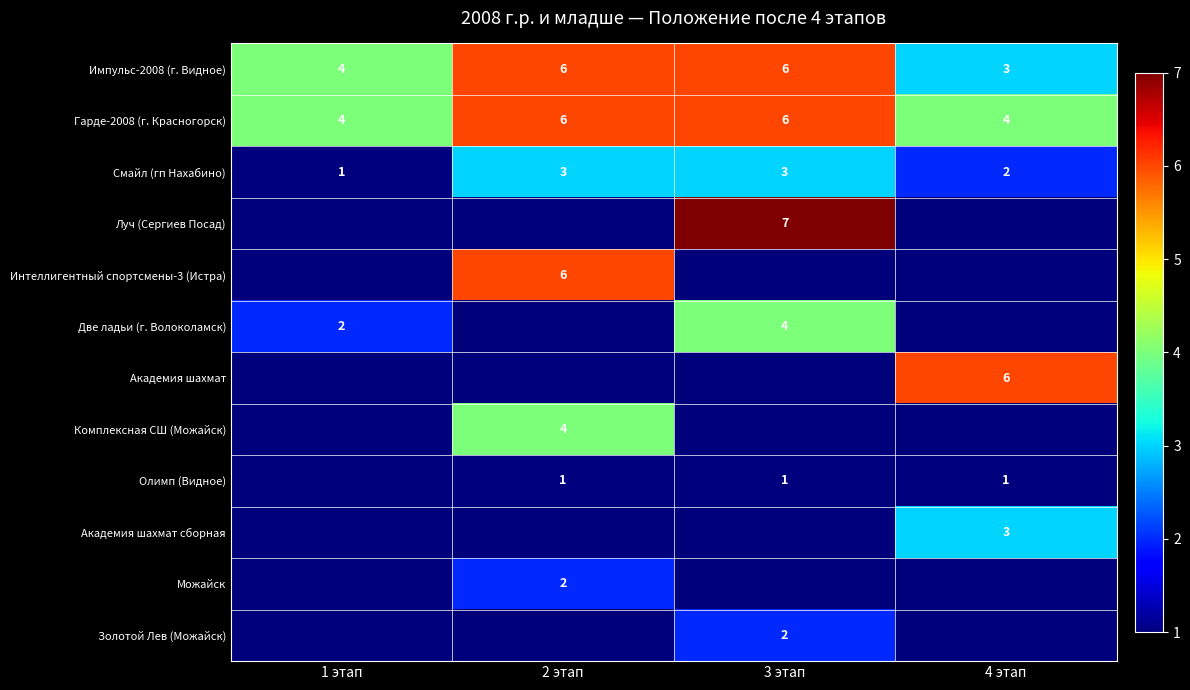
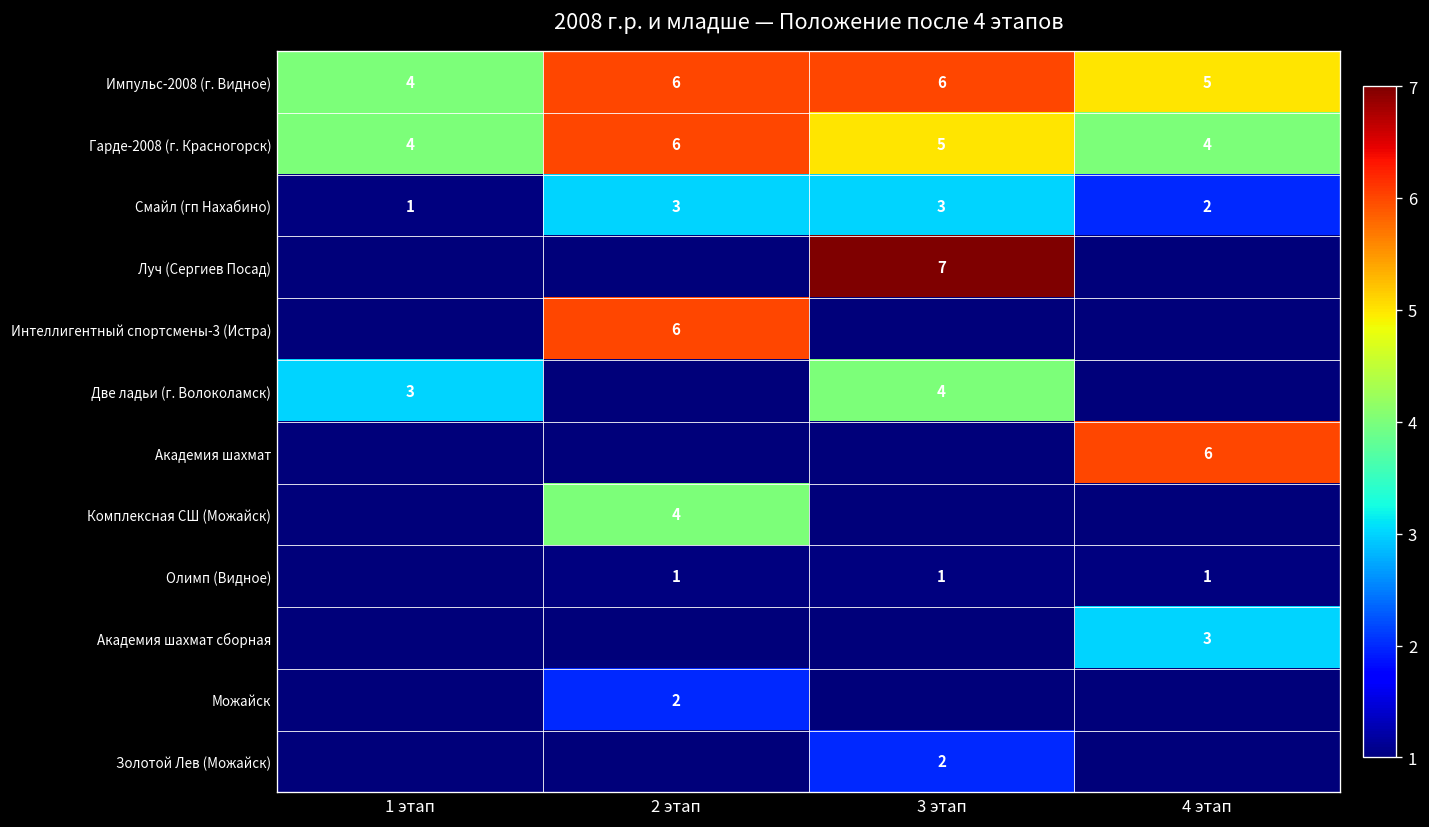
Импульс-2008 (г. Видное), 4 этап: 3 -> 5
Гарде-2008 (г. Красногорск), 3 этап: 6 -> 5
Две ладьи (г. Волоколамск), 1 этап: 2 -> 3
